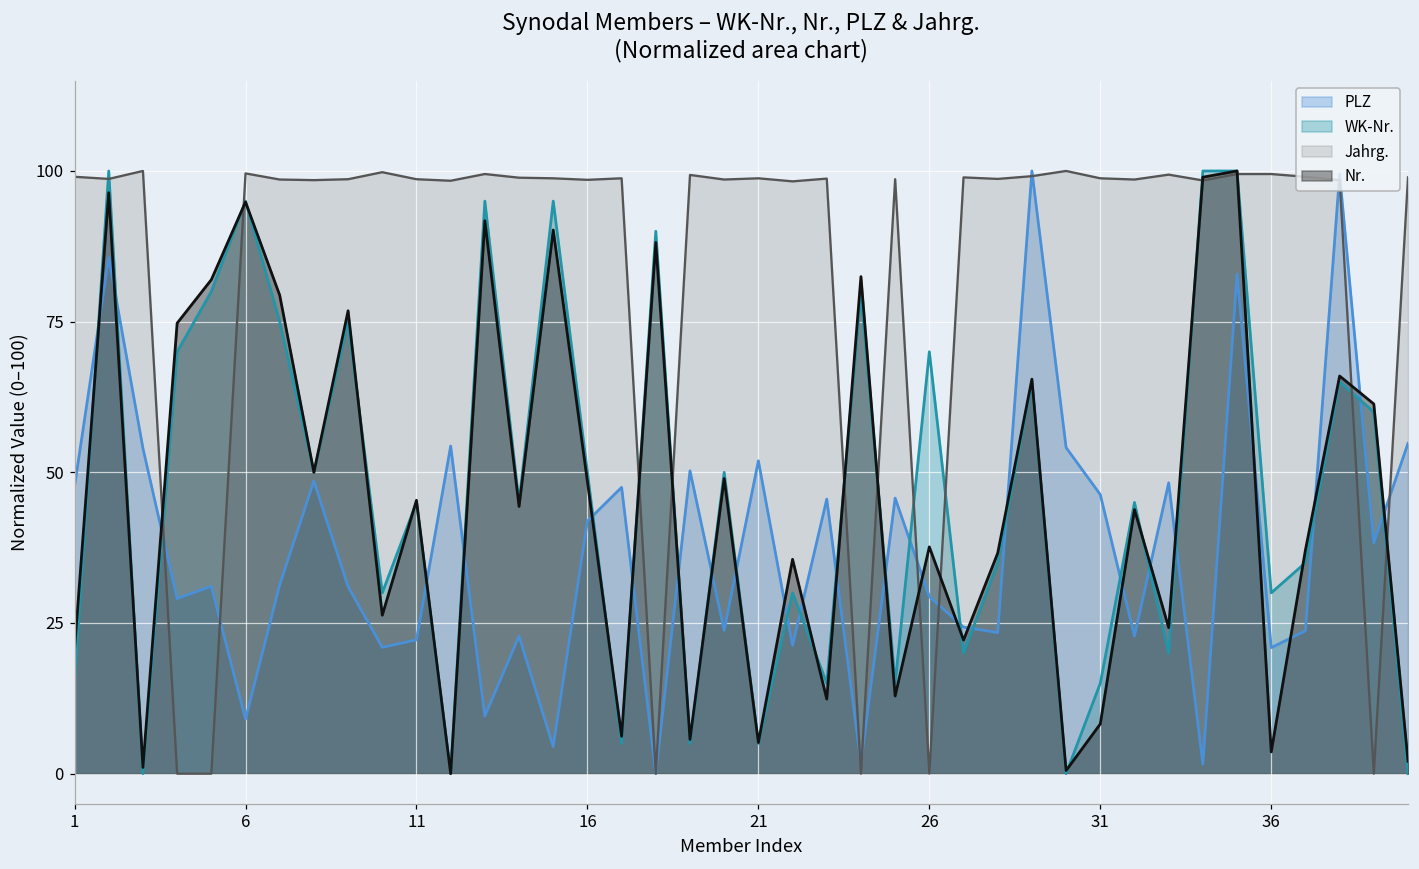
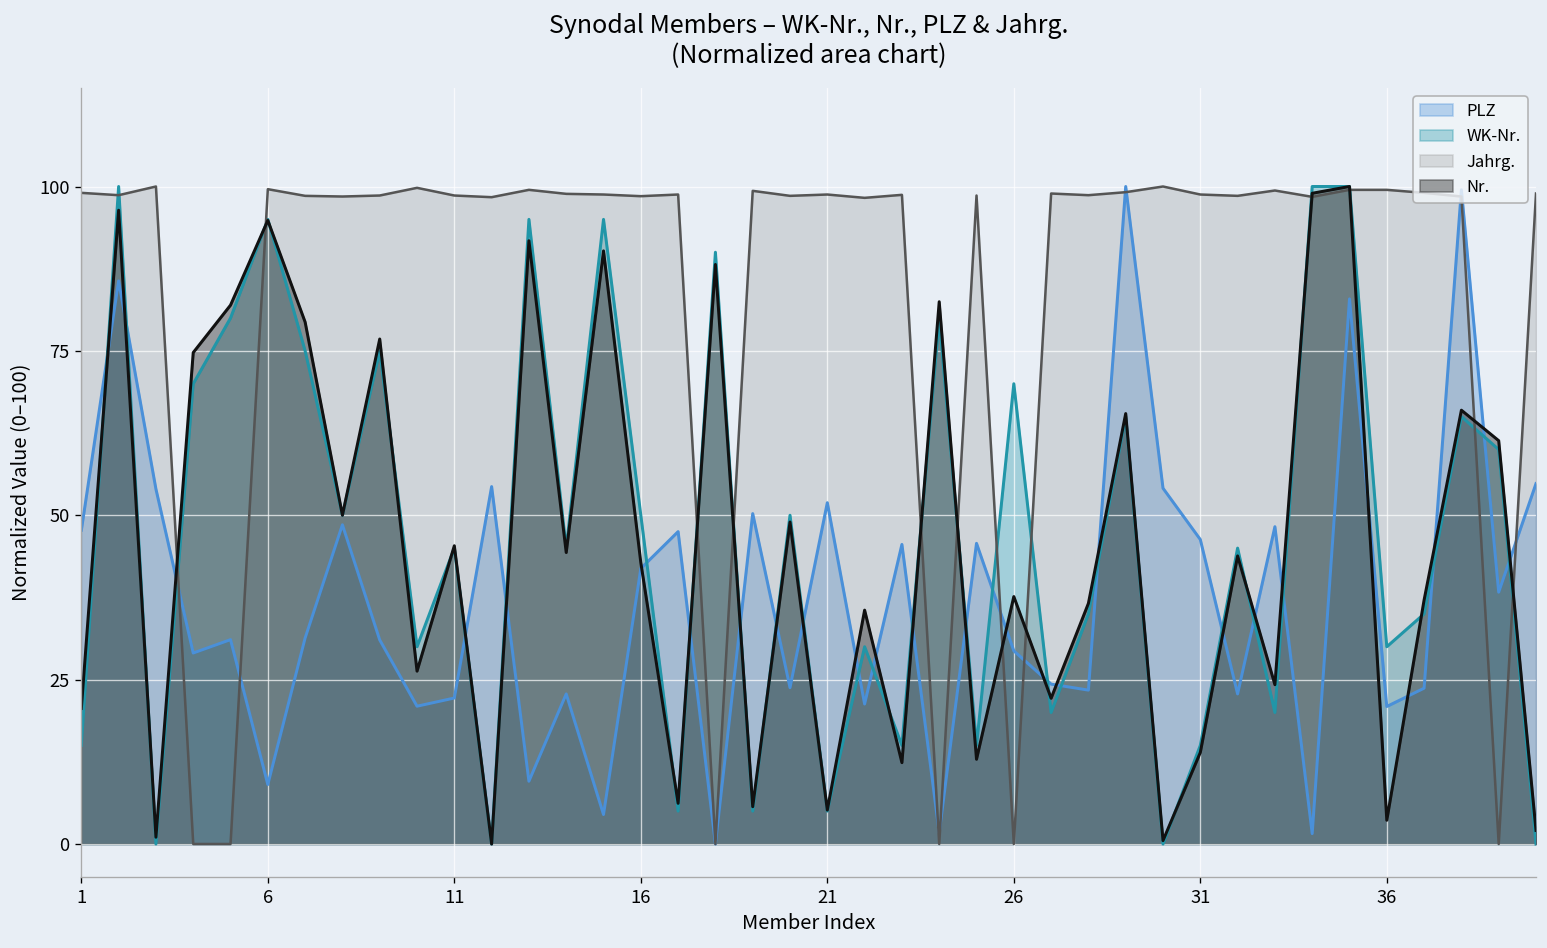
Nr., 16: 48 -> 43
Nr., 31: 8 -> 14
